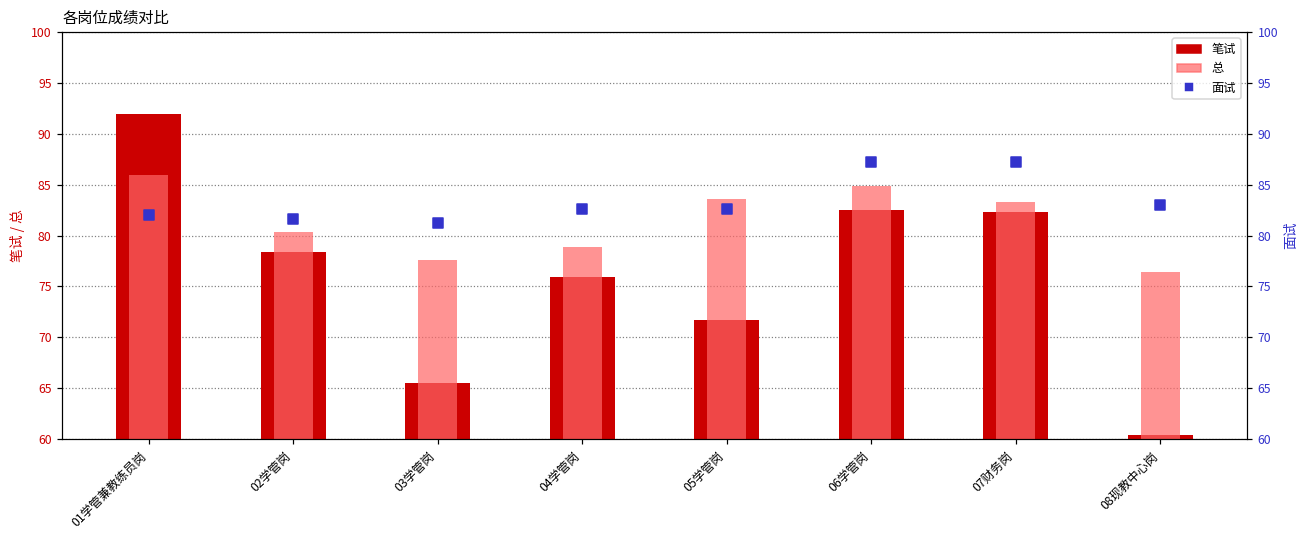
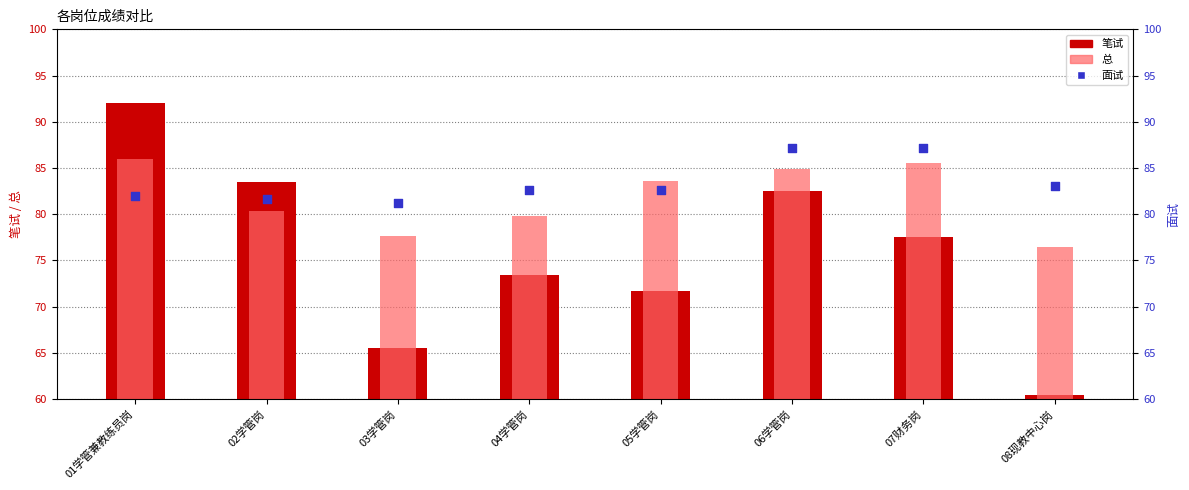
笔试, 02学管岗: 78 -> 84
笔试, 04学管岗: 76 -> 73
总, 04学管岗: 79 -> 80
笔试, 07财务岗: 82 -> 78
总, 07财务岗: 83 -> 86
